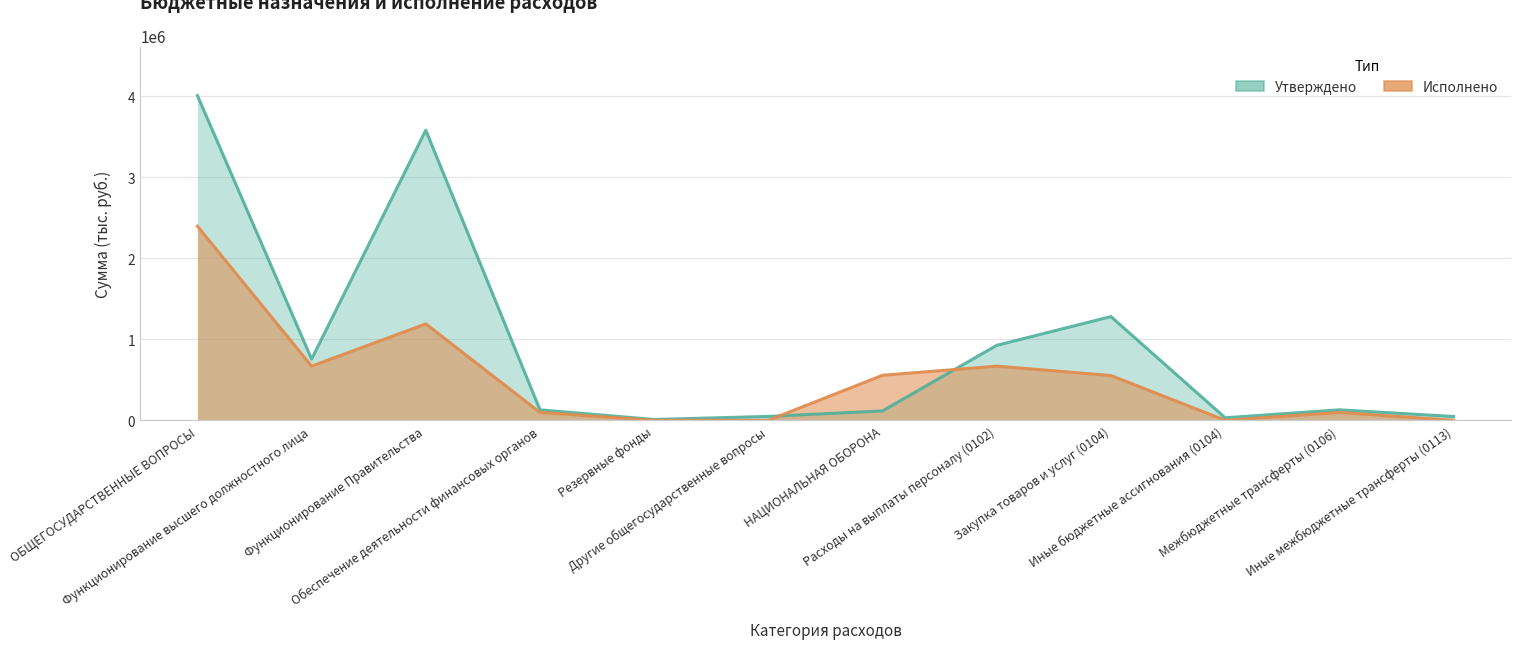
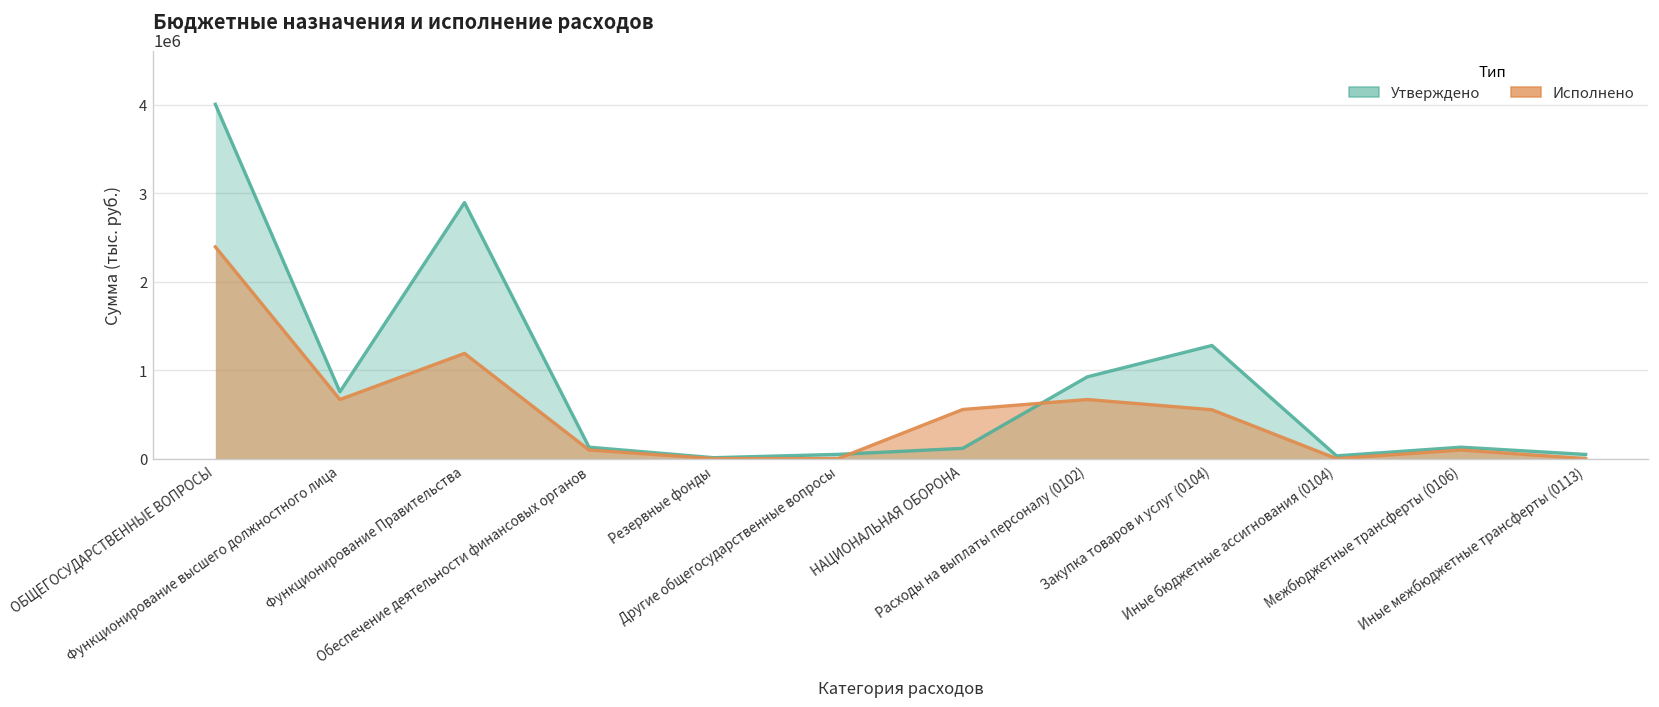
Утверждено, Функционирование Правительства: 3600000 -> 2900000
